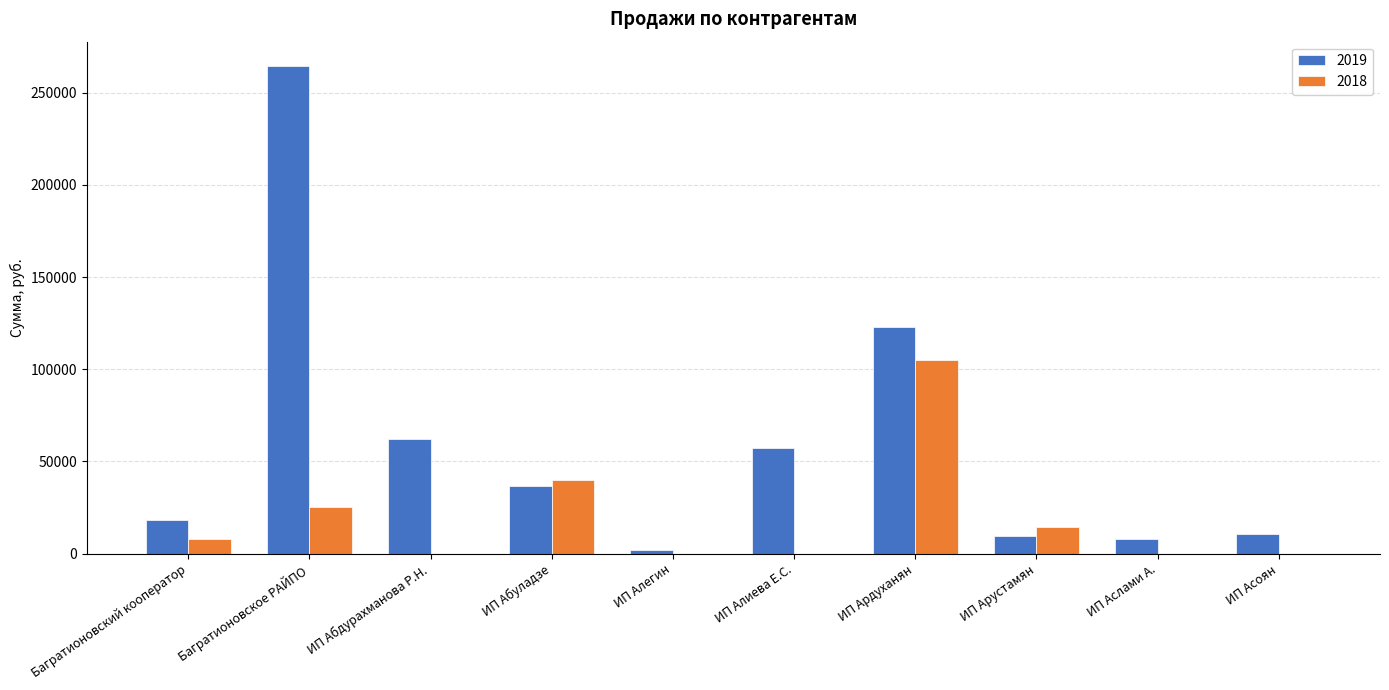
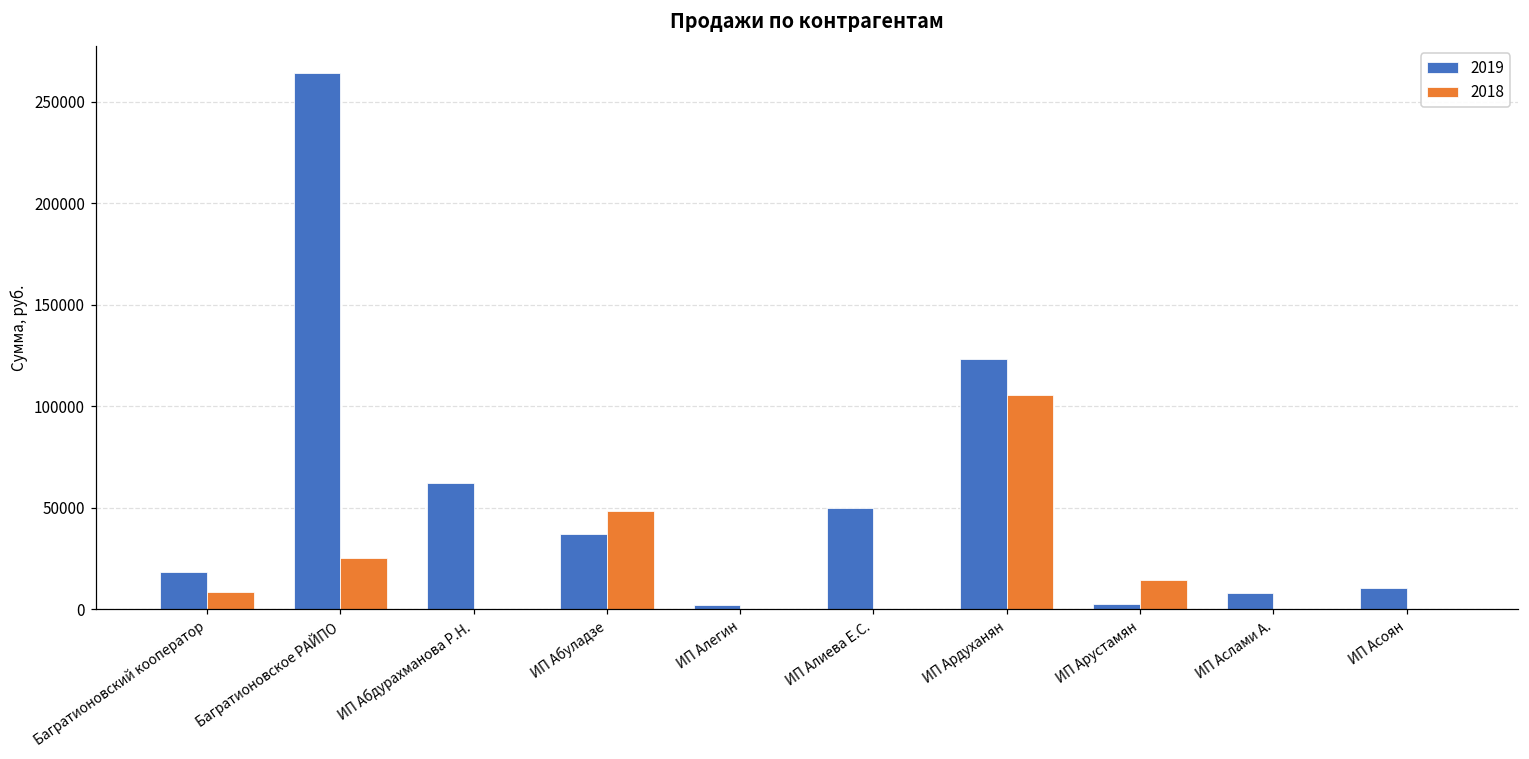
2018, ИП Абуладзе: 40000 -> 48000
2019, ИП Алиева Е.С.: 57000 -> 50000
2019, ИП Арустамян: 10000 -> 2000
